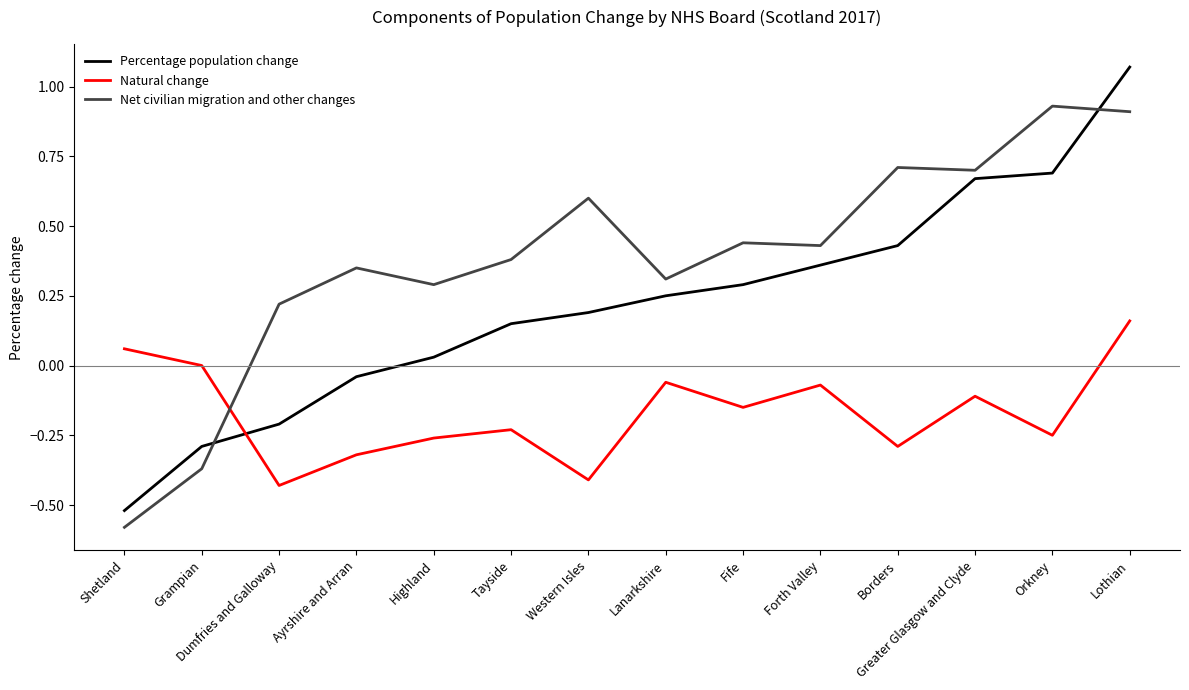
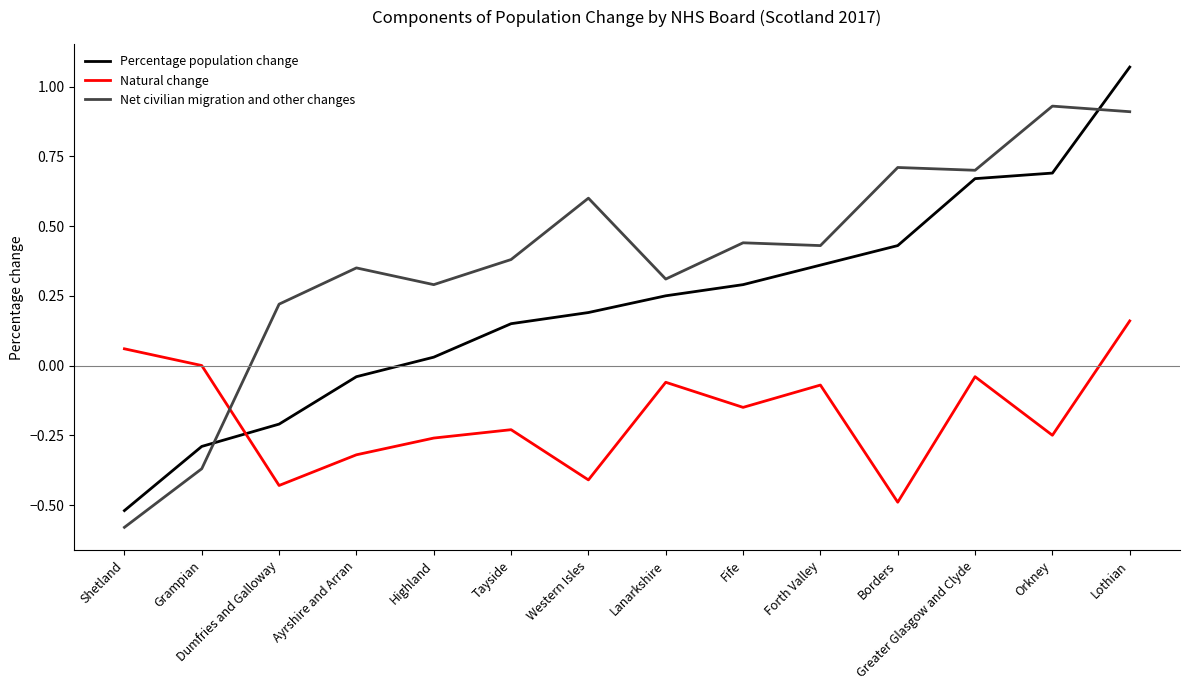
Natural change, Borders: -0.29 -> -0.49
Natural change, Greater Glasgow and Clyde: -0.11 -> -0.04
